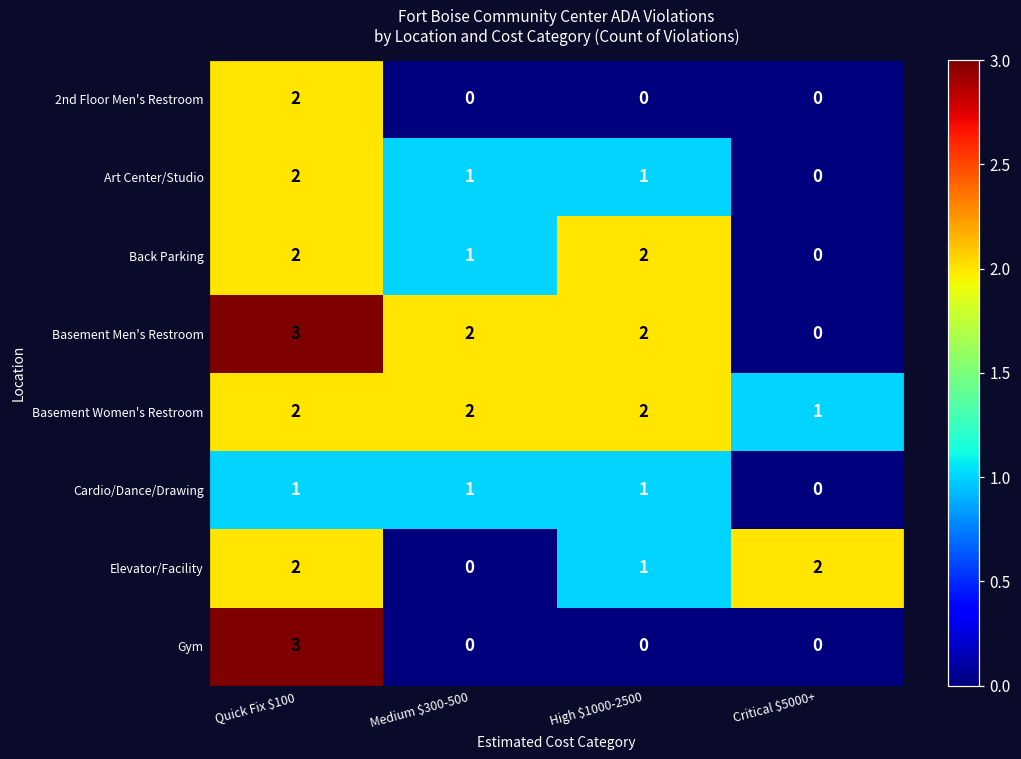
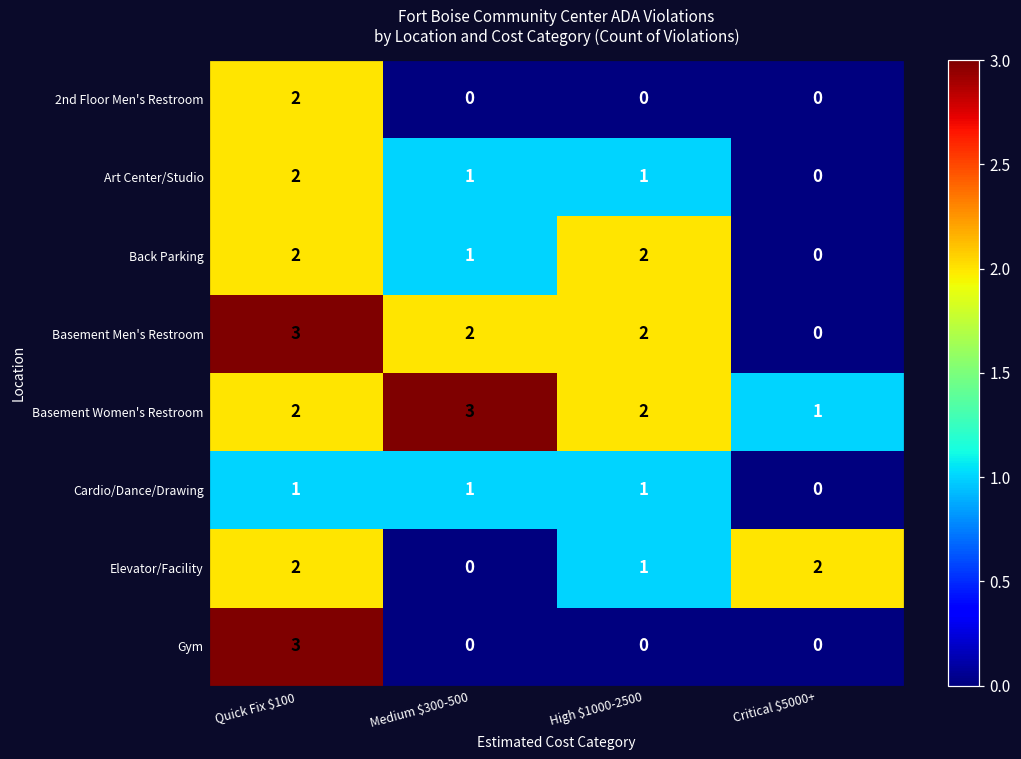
Basement Women's Restroom, Medium $300-500: 2 -> 3
